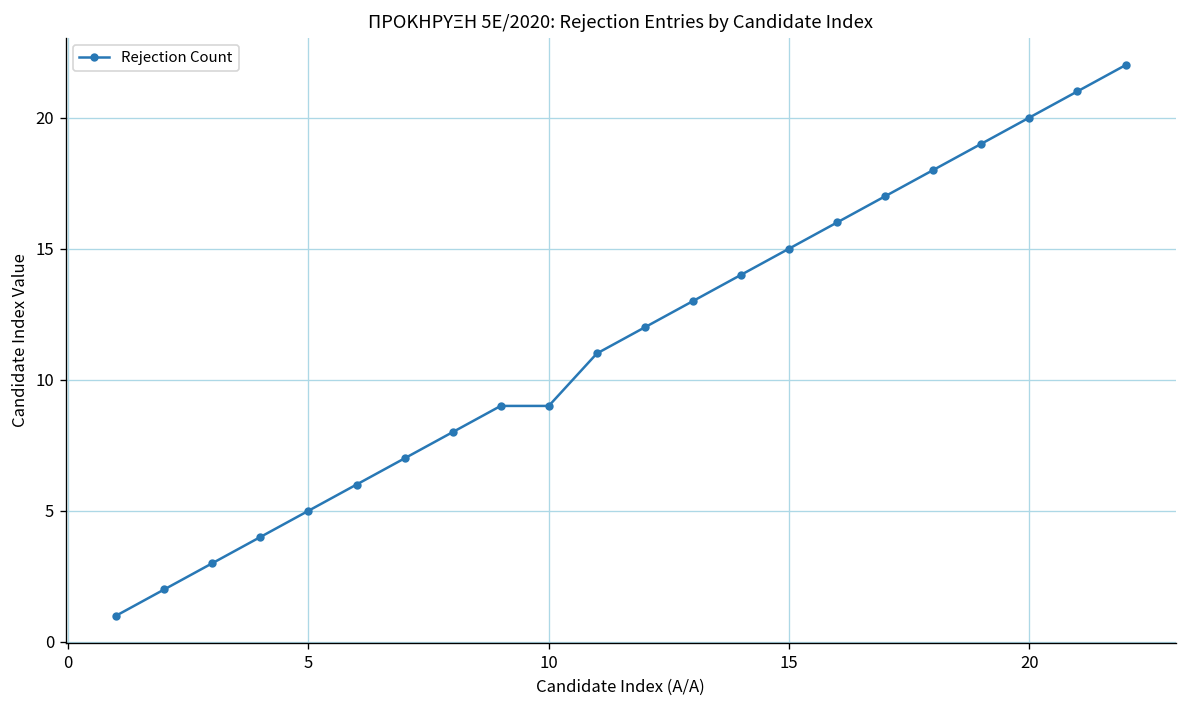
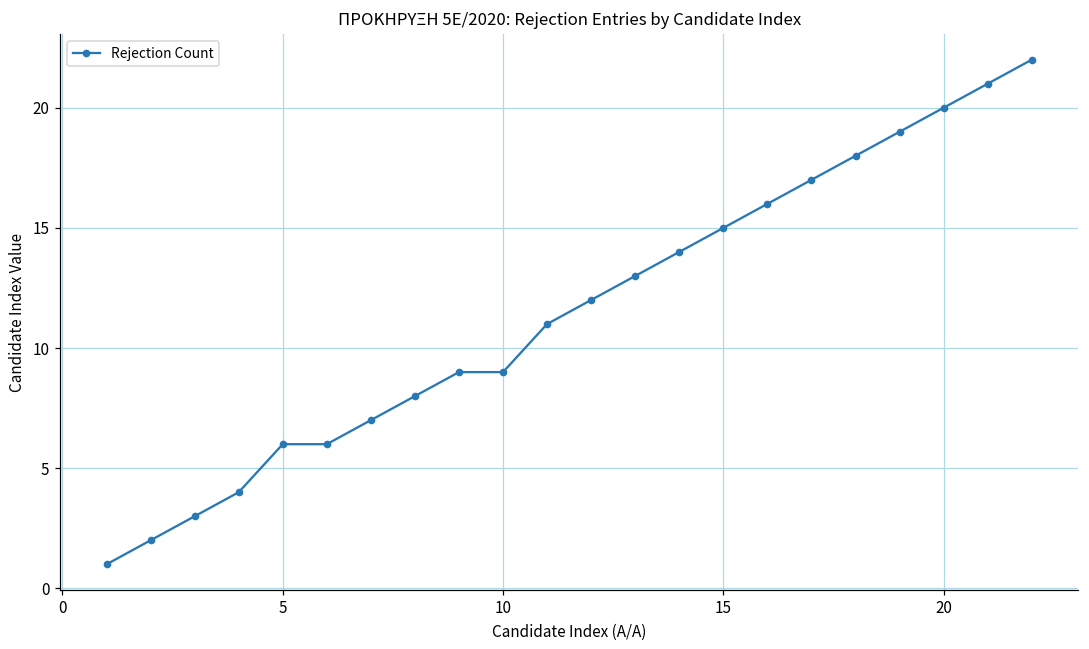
5: 5 -> 6
